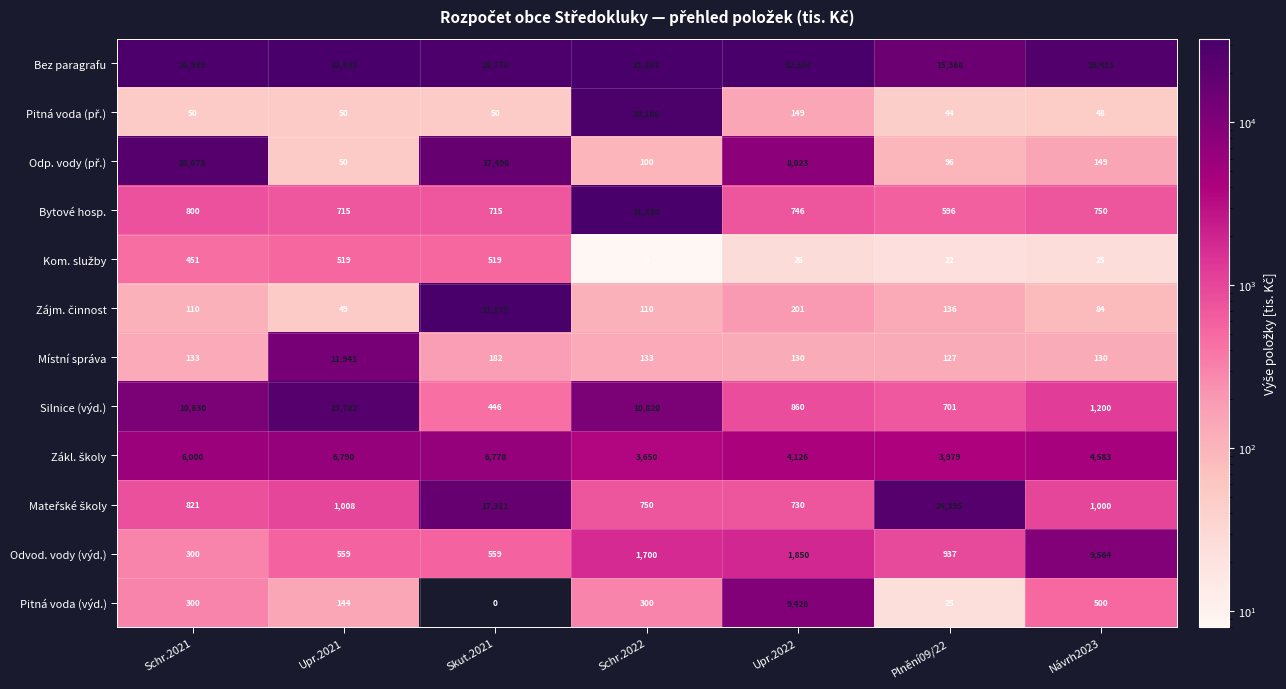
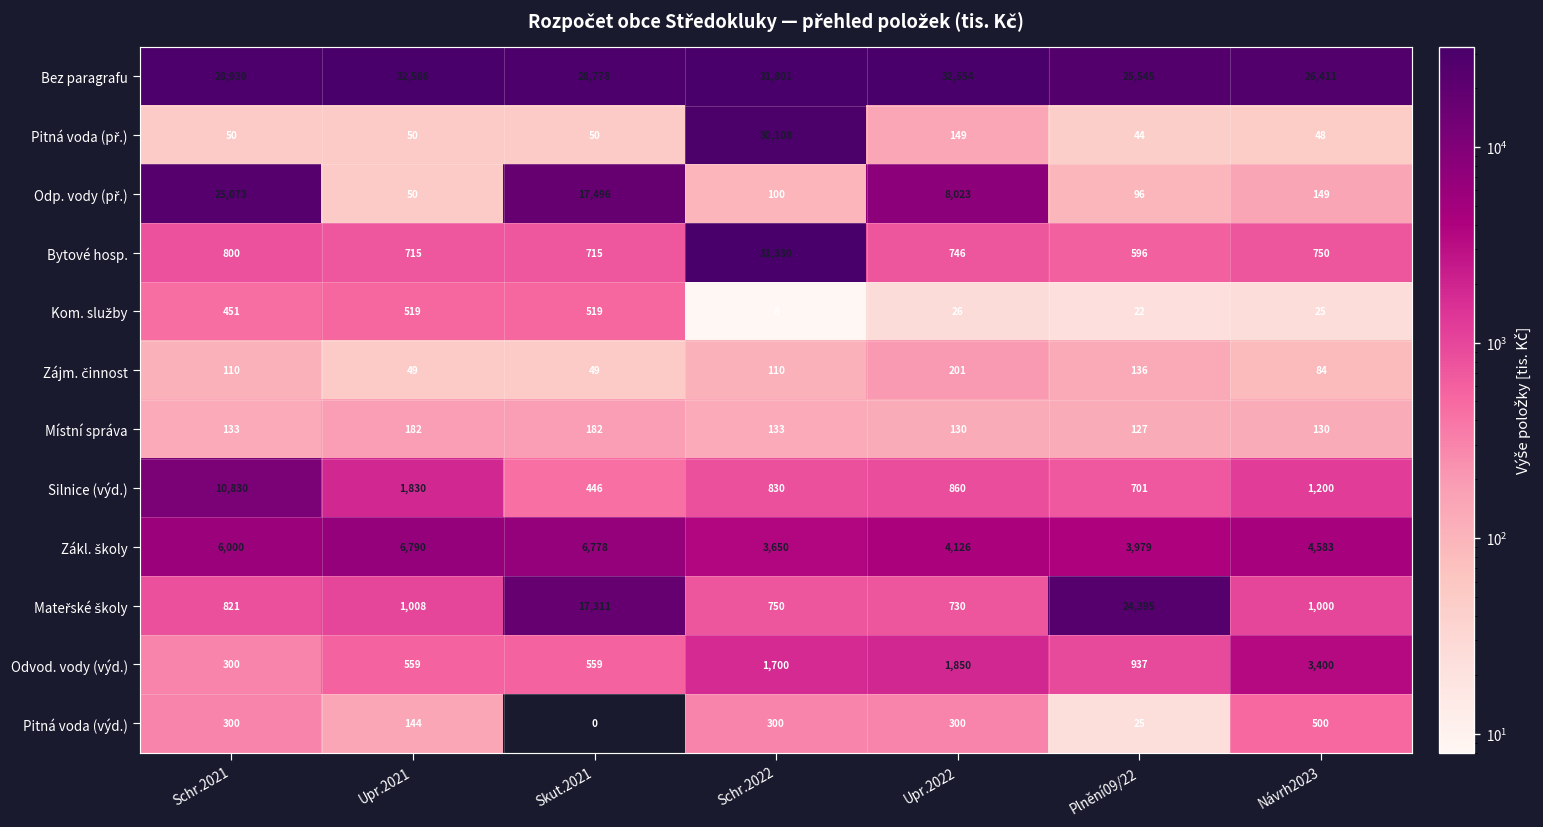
Bez paragrafu, Plnění09/22: 15,368 -> 25,545
Zájm. činnost, Skut.2021: 31,170 -> 49
Místní správa, Upr.2021: 11,941 -> 182
Silnice (výd.), Upr.2021: 23,702 -> 1,830
Silnice (výd.), Schr.2022: 10,820 -> 830
Odvod. vody (výd.), Návrh2023: 9,564 -> 3,400
Pitná voda (výd.), Upr.2022: 9,428 -> 300
